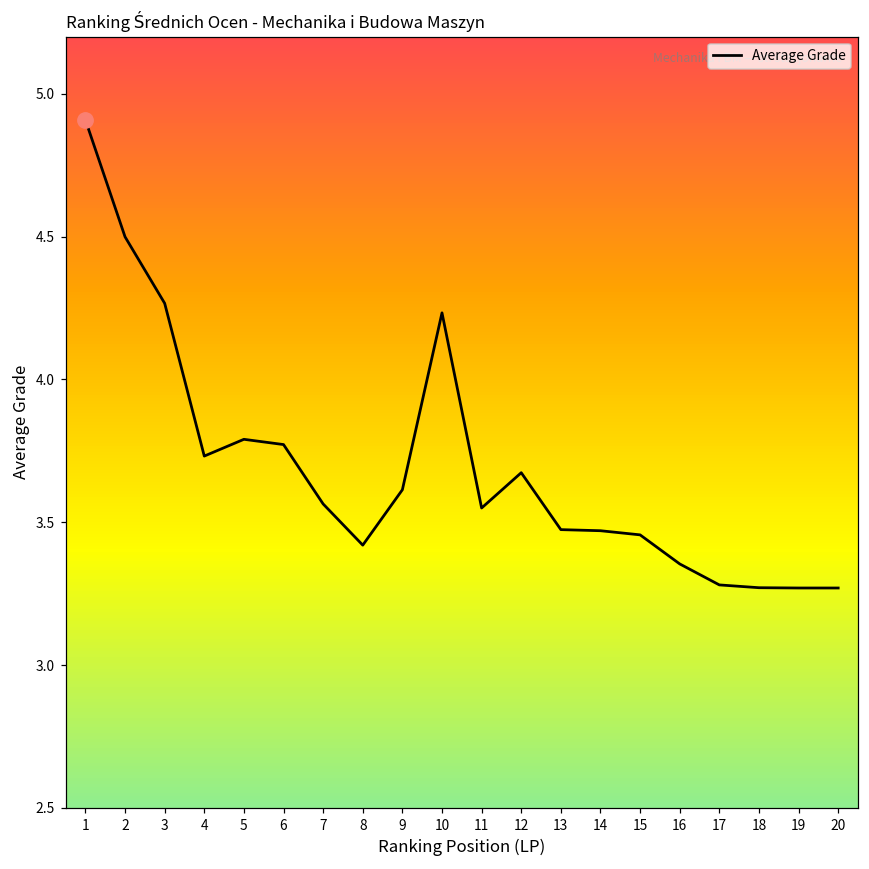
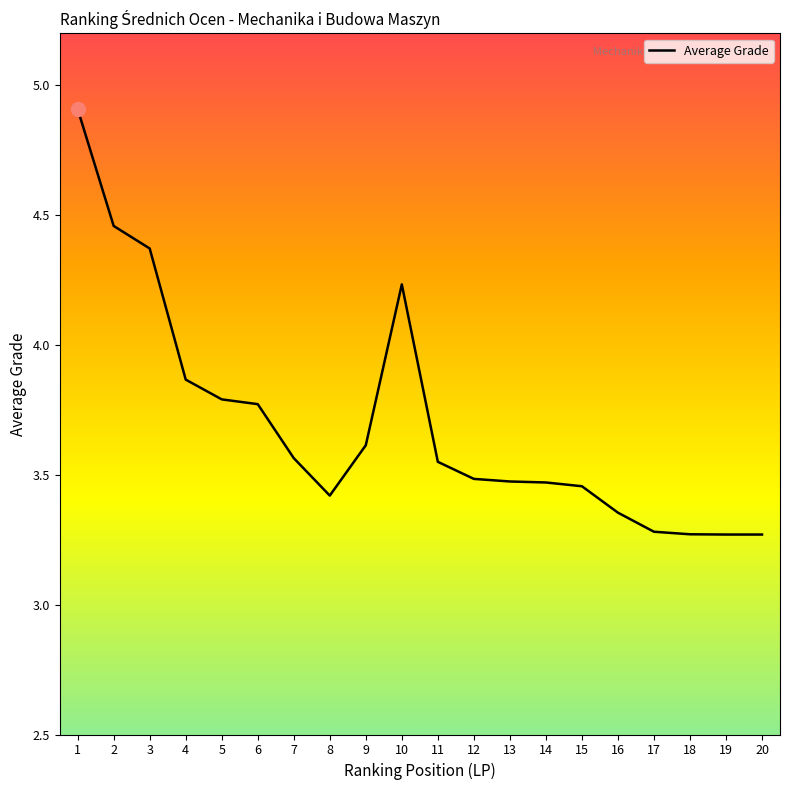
Average Grade, 2: 4.50 -> 4.46
Average Grade, 3: 4.27 -> 4.37
Average Grade, 4: 3.73 -> 3.87
Average Grade, 12: 3.67 -> 3.48
